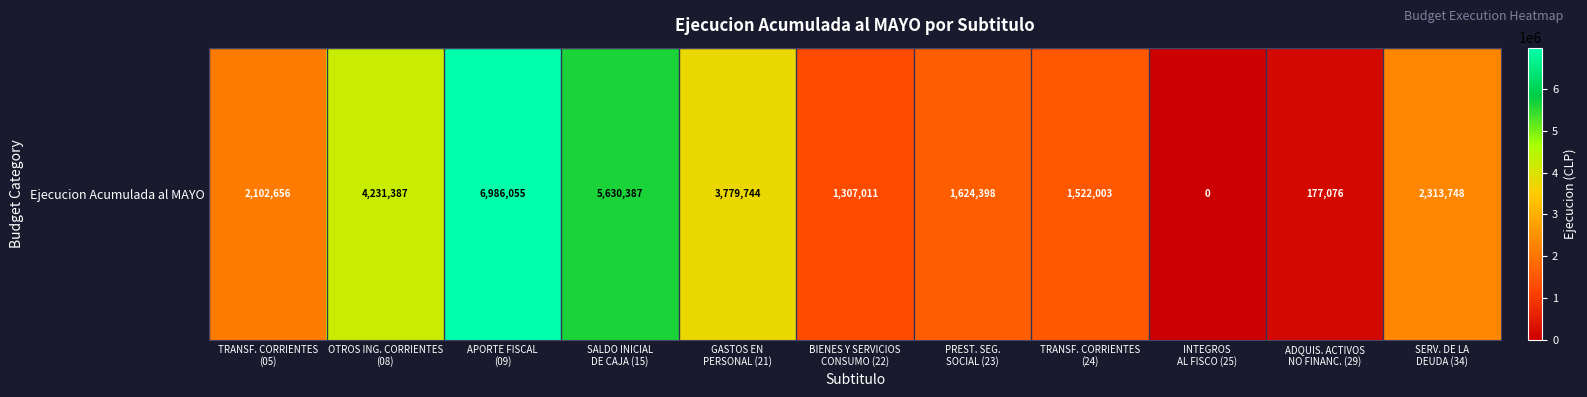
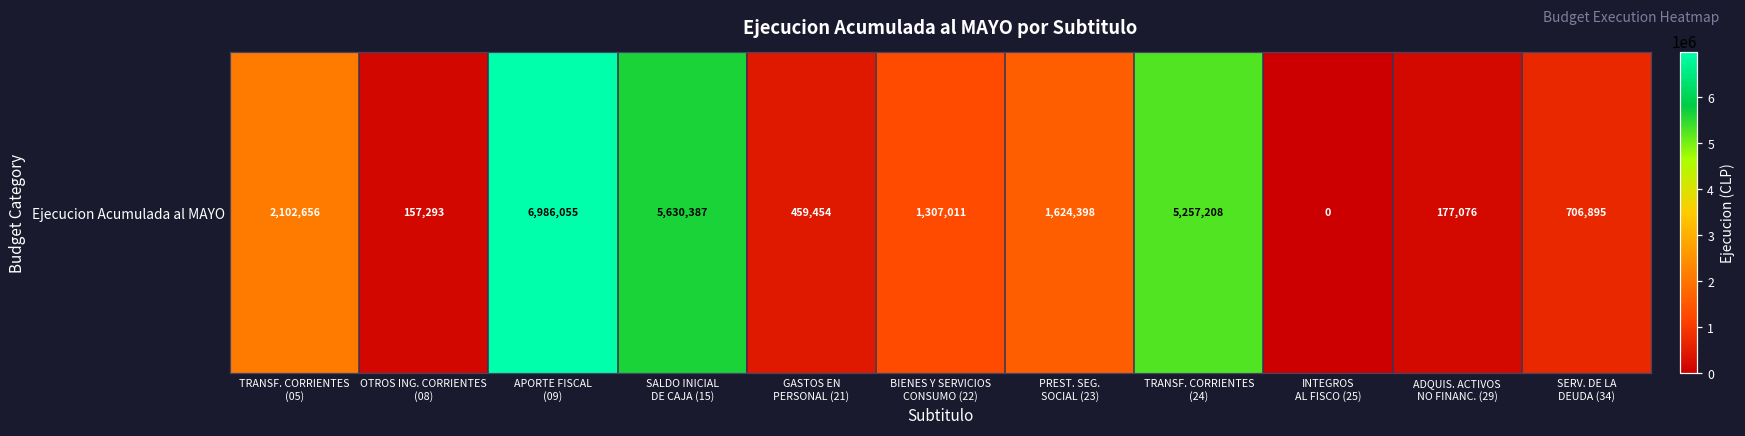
Ejecucion Acumulada al MAYO, OTROS ING. CORRIENTES (08): 4,231,387 -> 157,293
Ejecucion Acumulada al MAYO, GASTOS EN PERSONAL (21): 3,779,744 -> 459,454
Ejecucion Acumulada al MAYO, TRANSF. CORRIENTES (24): 1,522,003 -> 5,257,208
Ejecucion Acumulada al MAYO, SERV. DE LA DEUDA (34): 2,313,748 -> 706,895
